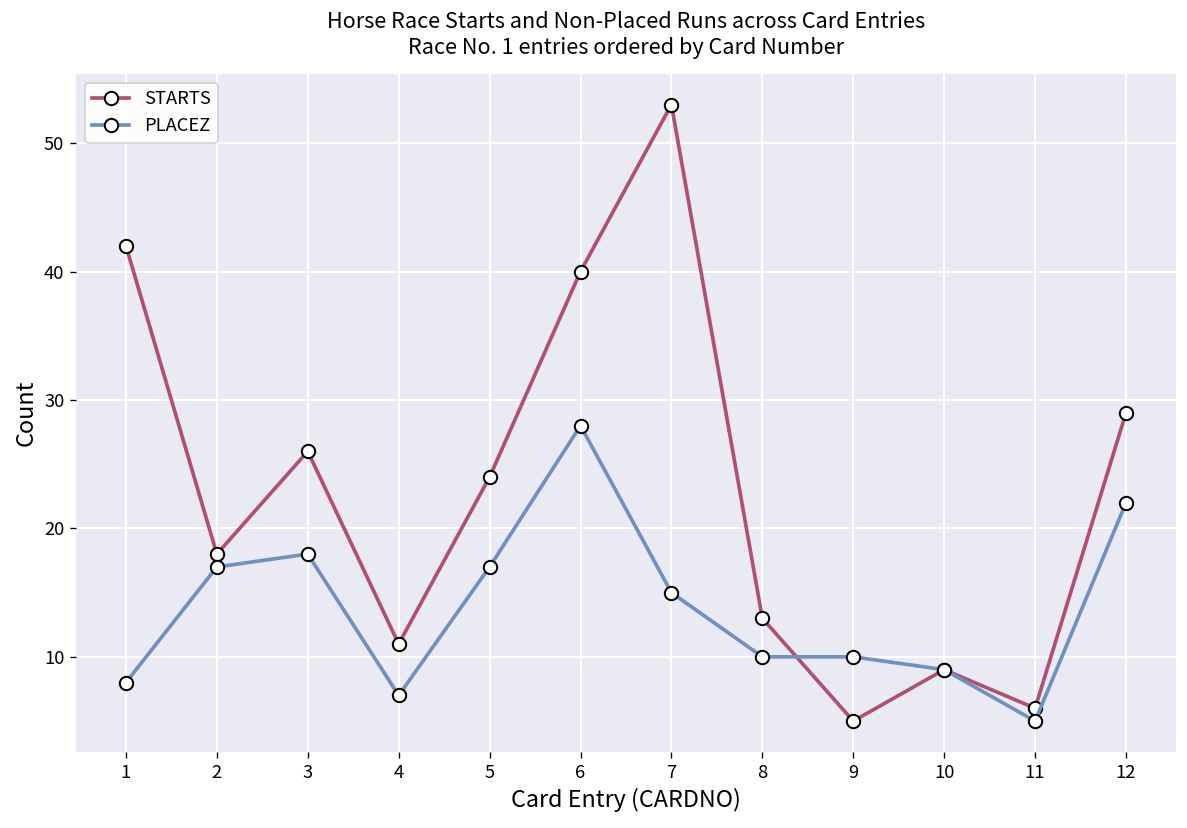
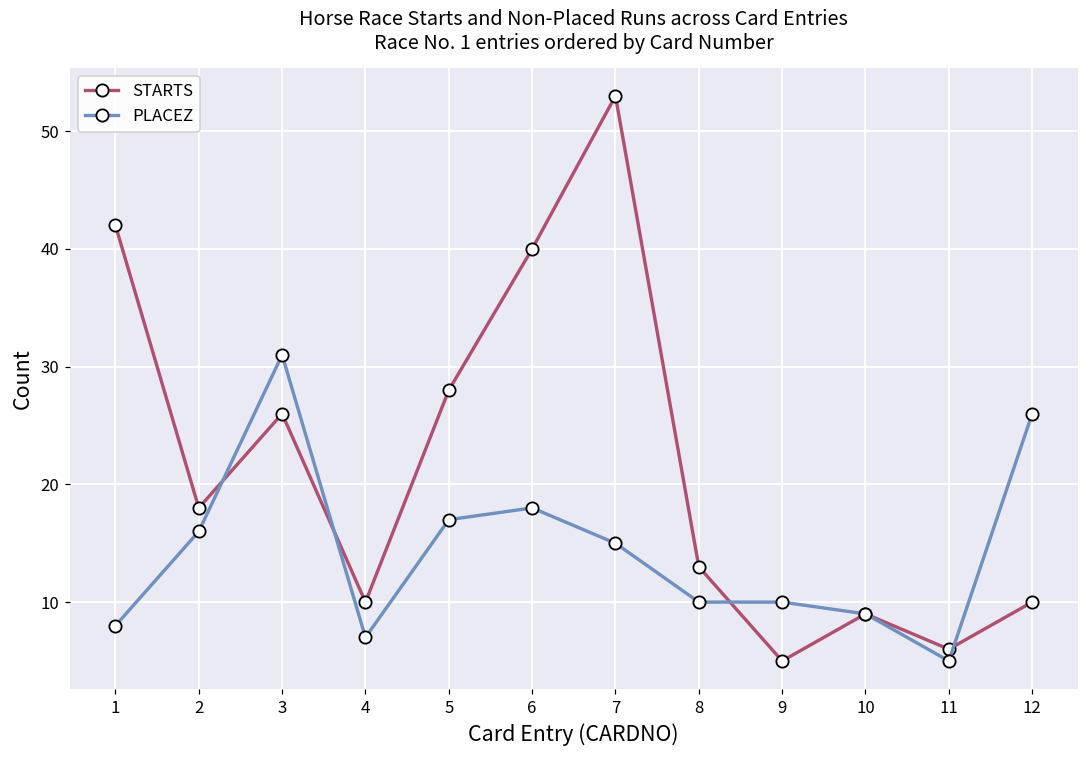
PLACEZ, 2: 17 -> 16
PLACEZ, 3: 18 -> 31
STARTS, 4: 11 -> 10
STARTS, 5: 24 -> 28
PLACEZ, 6: 28 -> 18
STARTS, 12: 29 -> 10
PLACEZ, 12: 22 -> 26
